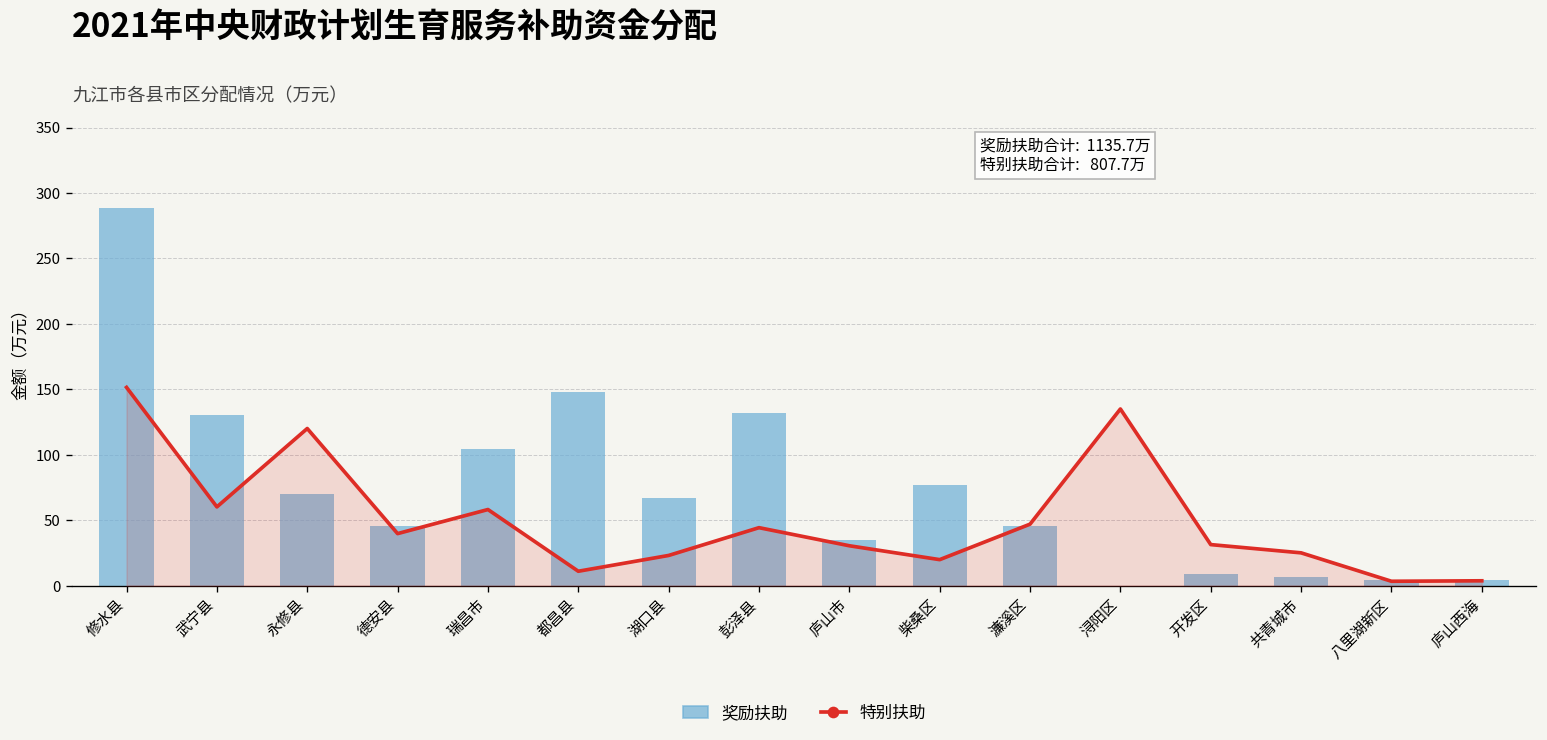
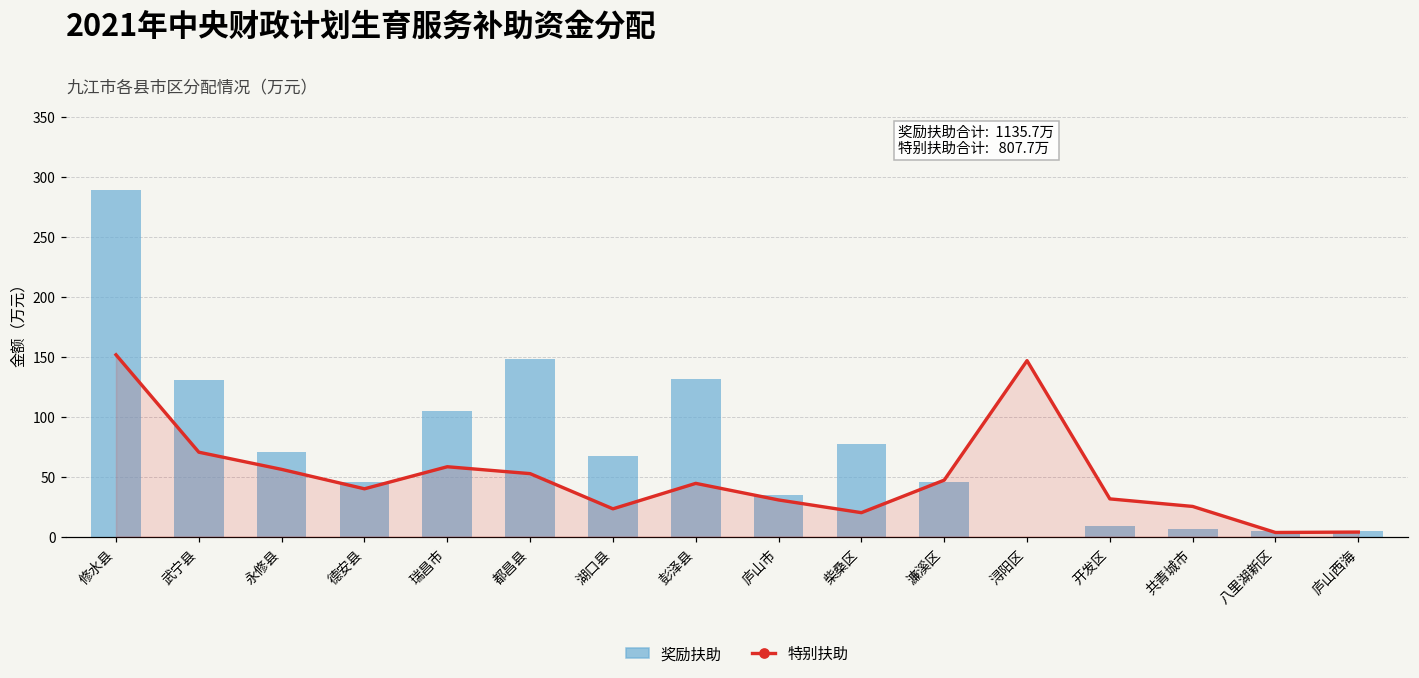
特别扶助, 武宁县: 60 -> 70
特别扶助, 永修县: 120 -> 56
特别扶助, 都昌县: 11 -> 52
特别扶助, 浔阳区: 135 -> 147
